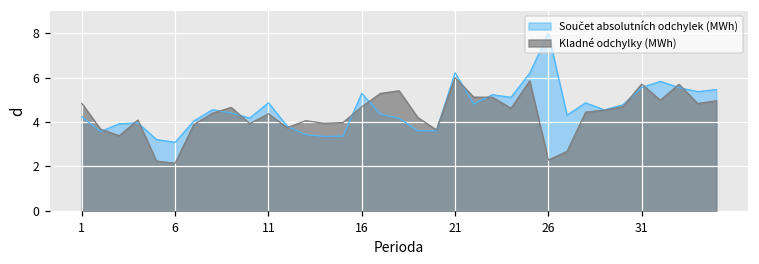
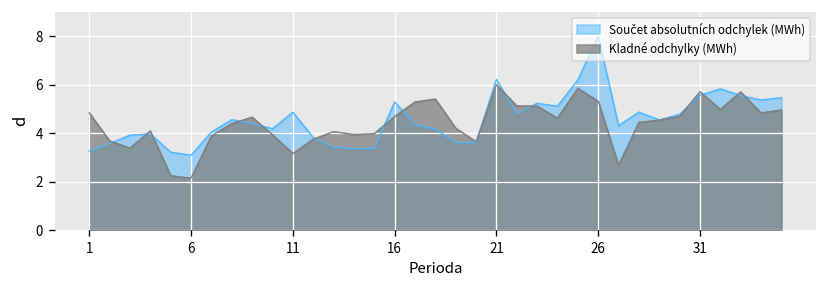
Součet absolutních odchylek (MWh), 1: 4.2 -> 3.3
Kladné odchylky (MWh), 11: 4.4 -> 3.2
Kladné odchylky (MWh), 26: 2.3 -> 5.3
